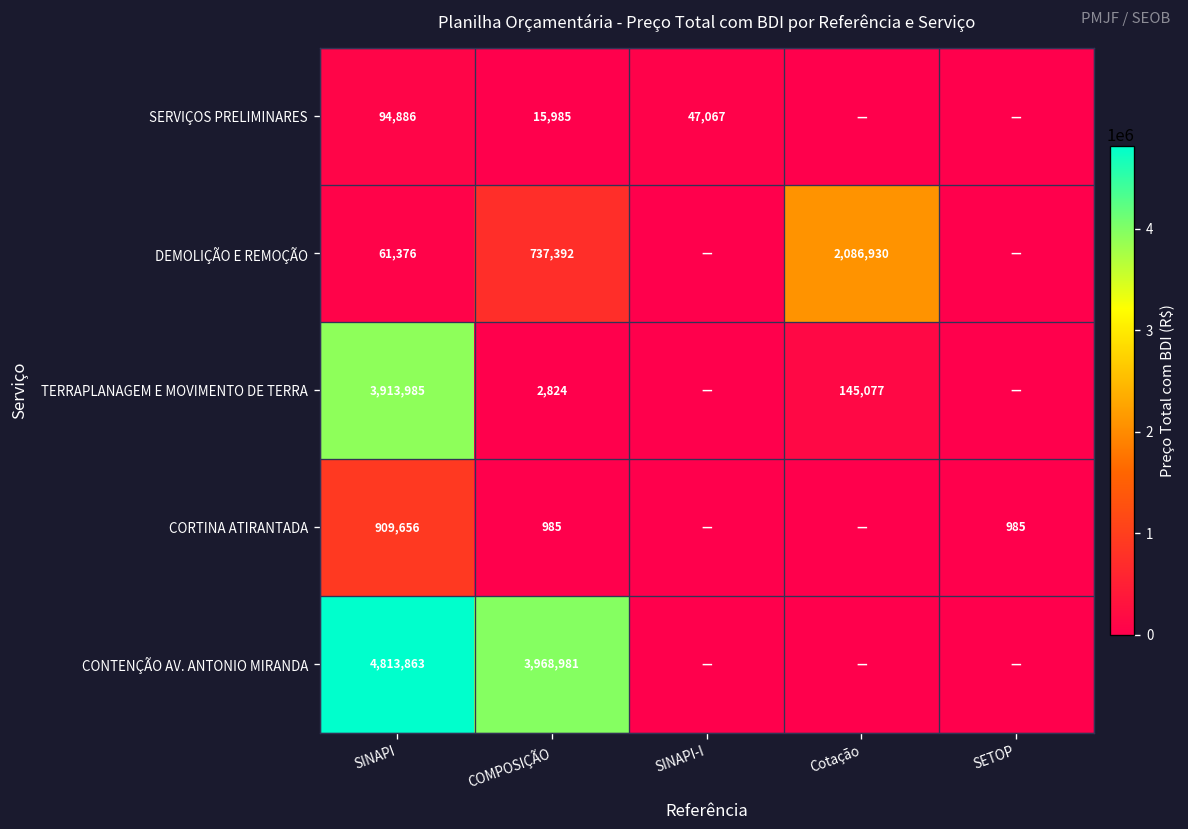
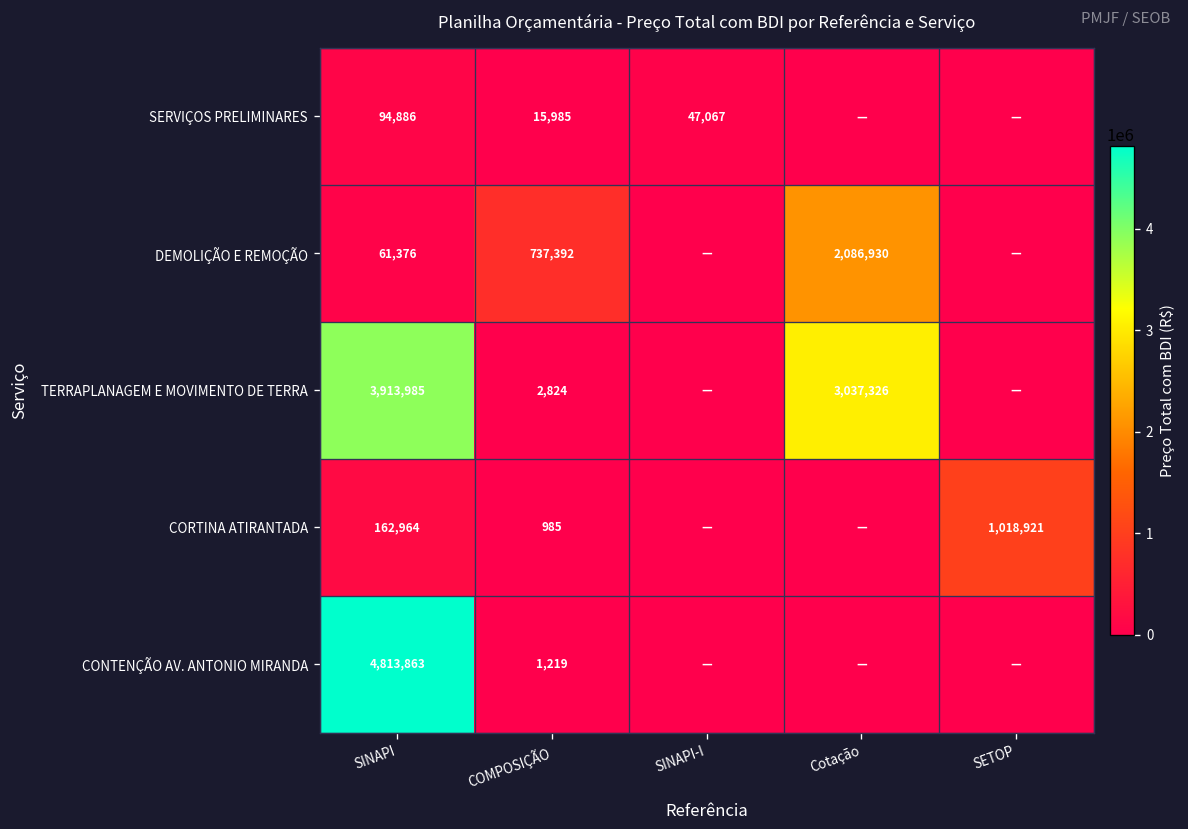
TERRAPLANAGEM E MOVIMENTO DE TERRA, Cotação: 145,077 -> 3,037,326
CORTINA ATIRANTADA, SINAPI: 909,656 -> 162,964
CORTINA ATIRANTADA, SETOP: 985 -> 1,018,921
CONTENÇÃO AV. ANTONIO MIRANDA, COMPOSIÇÃO: 3,968,981 -> 1,219
